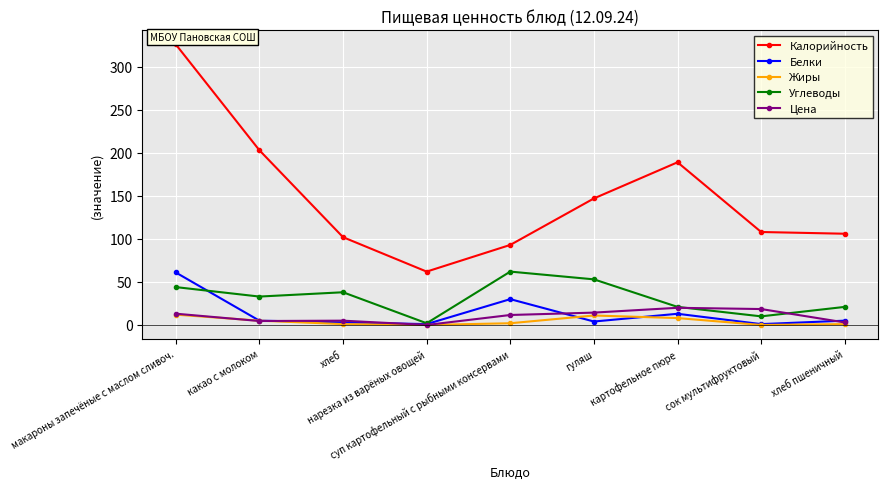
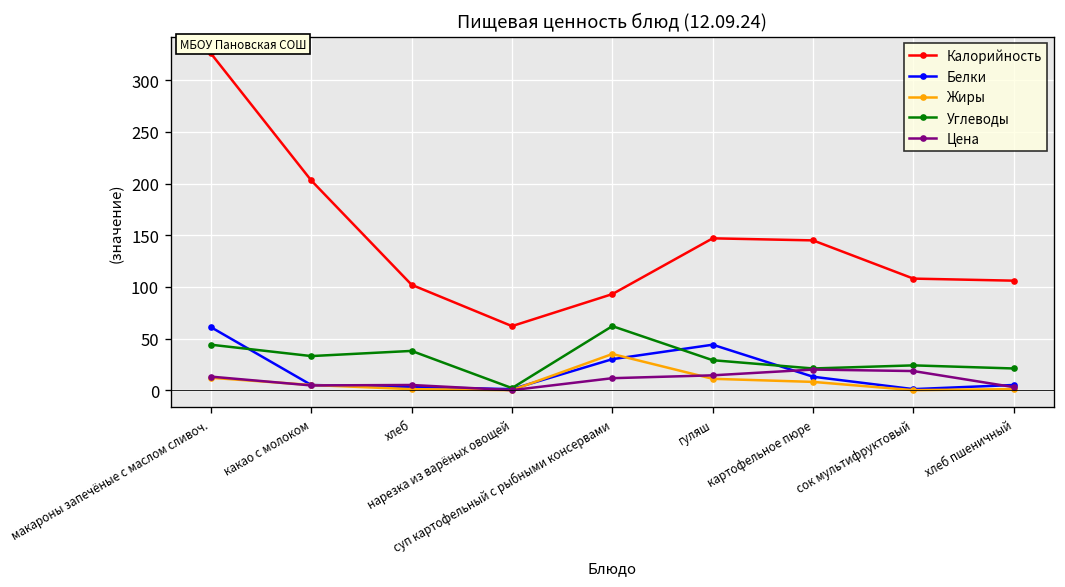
Жиры, суп картофельный с рыбными консервами: 0 -> 40
Белки, гуляш: 0 -> 40
Углеводы, гуляш: 50 -> 30
Калорийность, картофельное пюре: 190 -> 150
Углеводы, сок мультифруктовый: 10 -> 20
